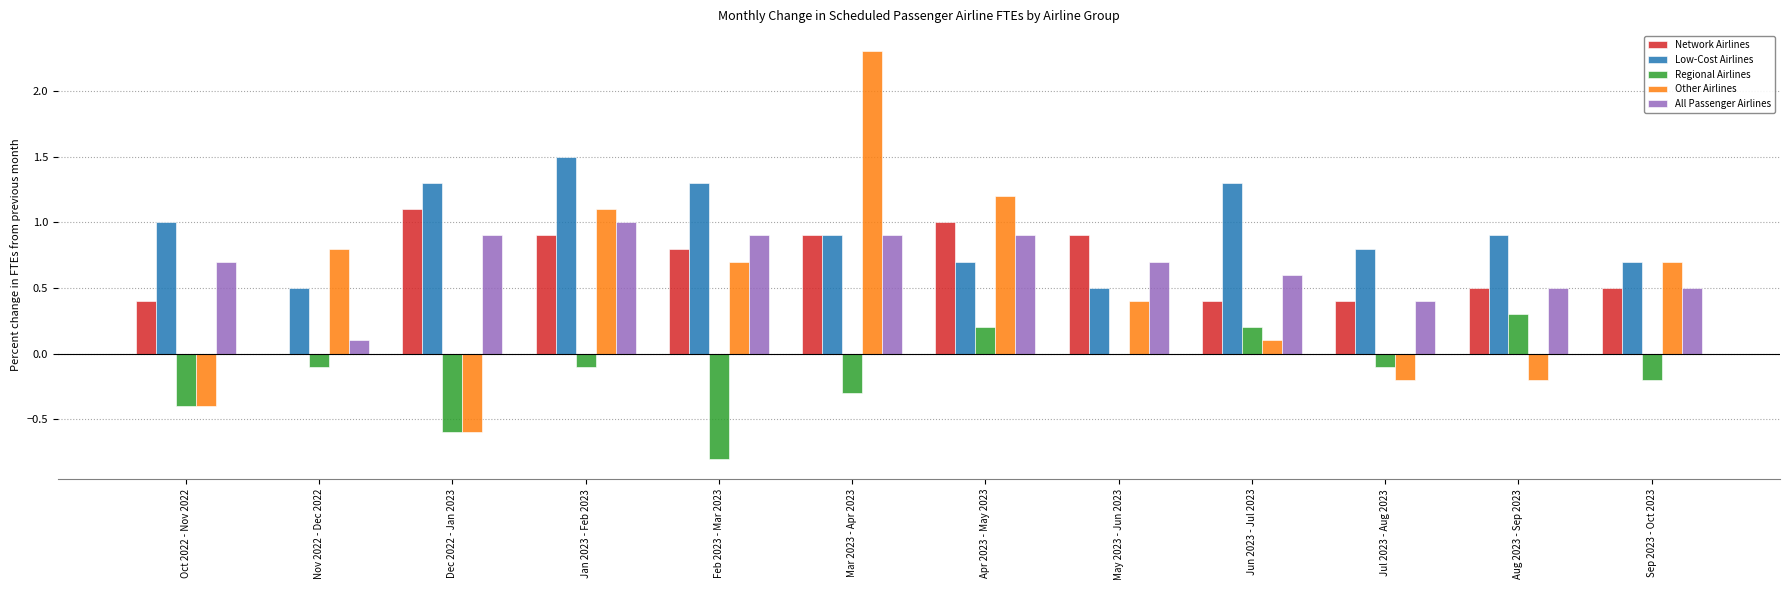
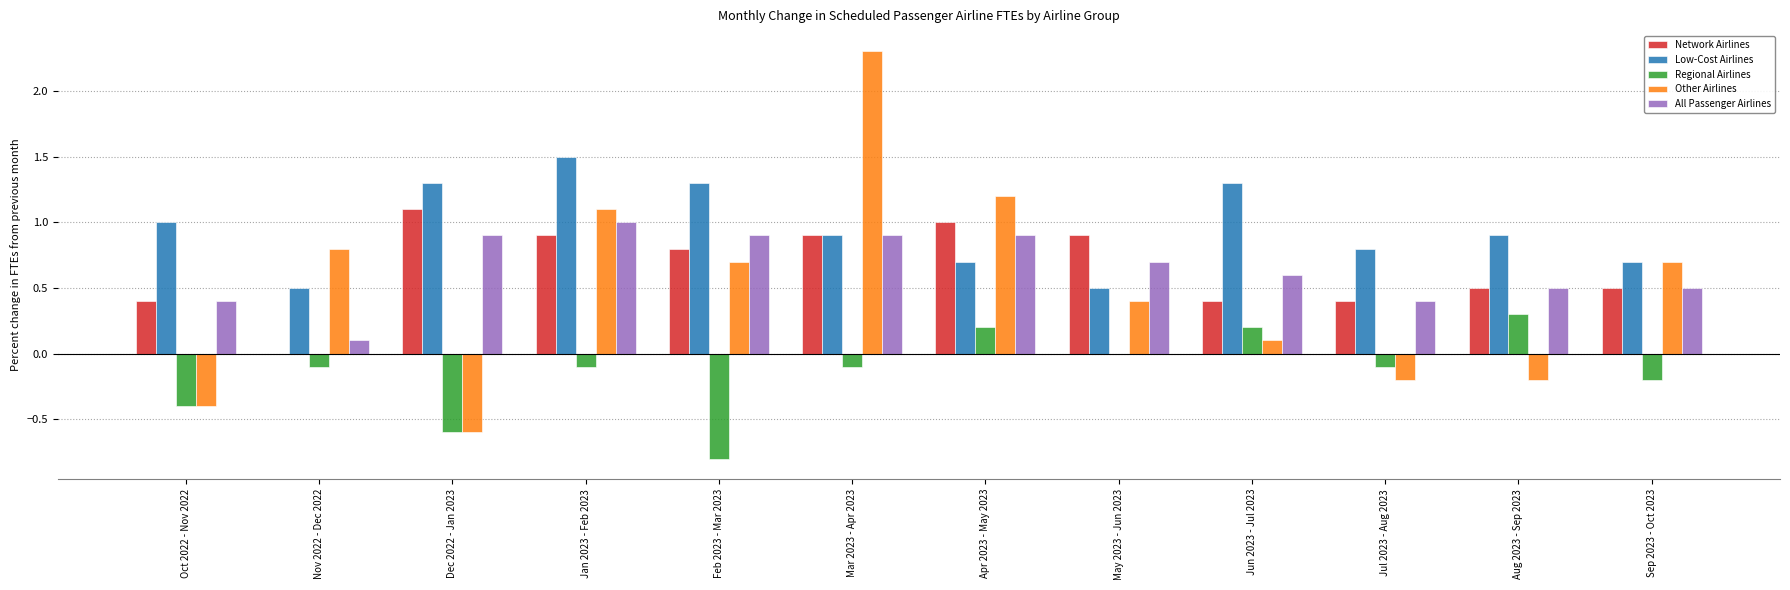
All Passenger Airlines, Oct 2022 - Nov 2022: 0.7 -> 0.4
Regional Airlines, Mar 2023 - Apr 2023: -0.3 -> -0.1
